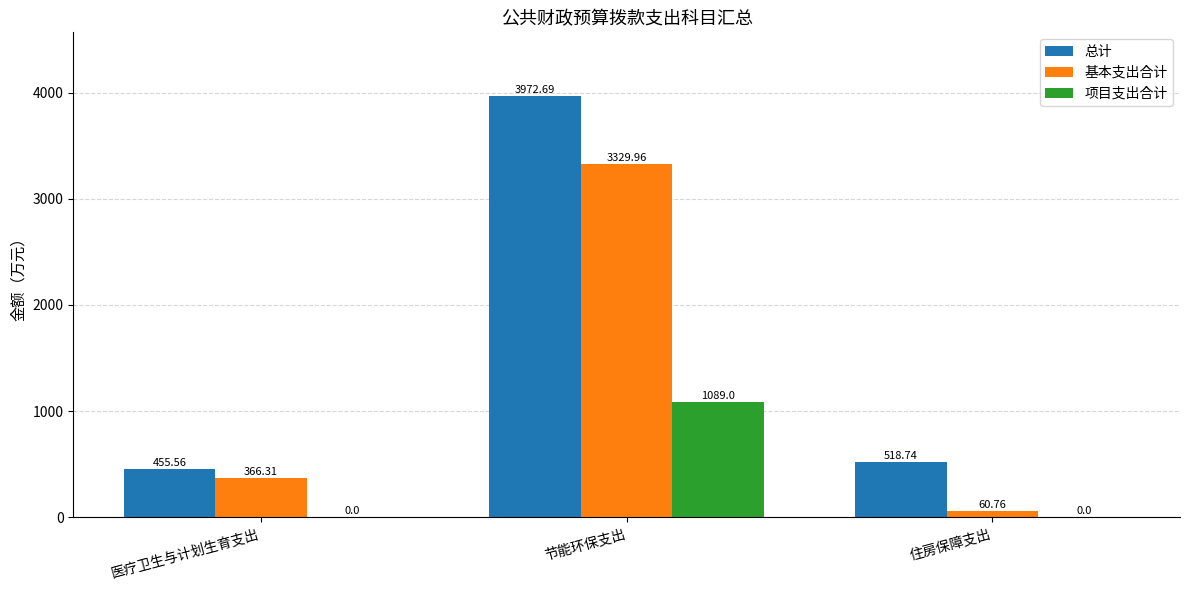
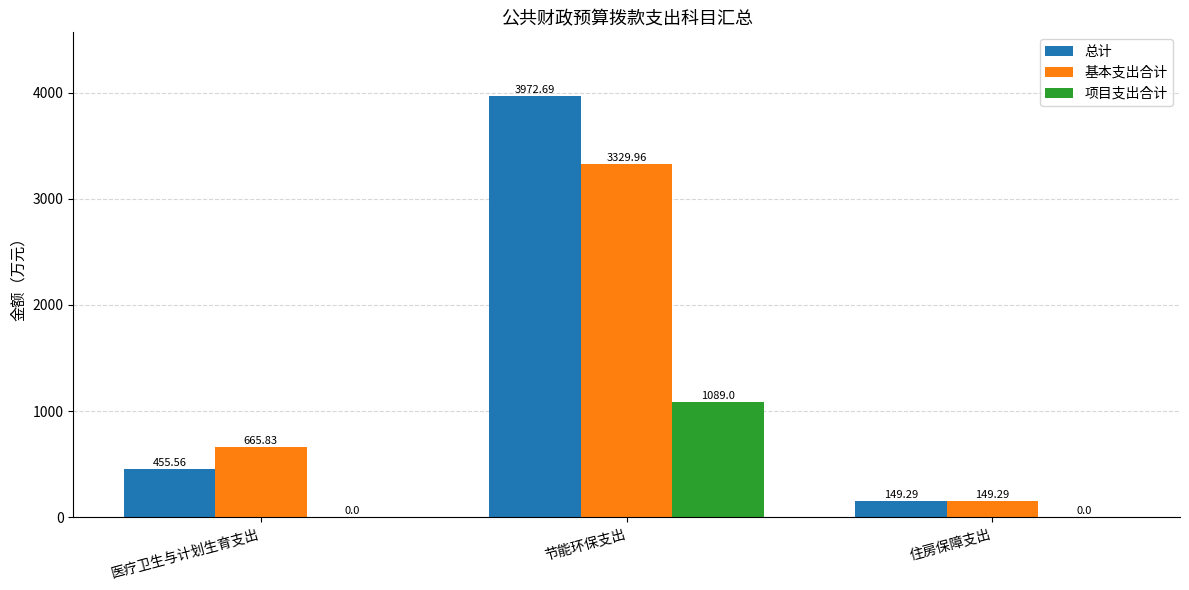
基本支出合计, 医疗卫生与计划生育支出: 366.31 -> 665.83
总计, 住房保障支出: 518.74 -> 149.29
基本支出合计, 住房保障支出: 60.76 -> 149.29
